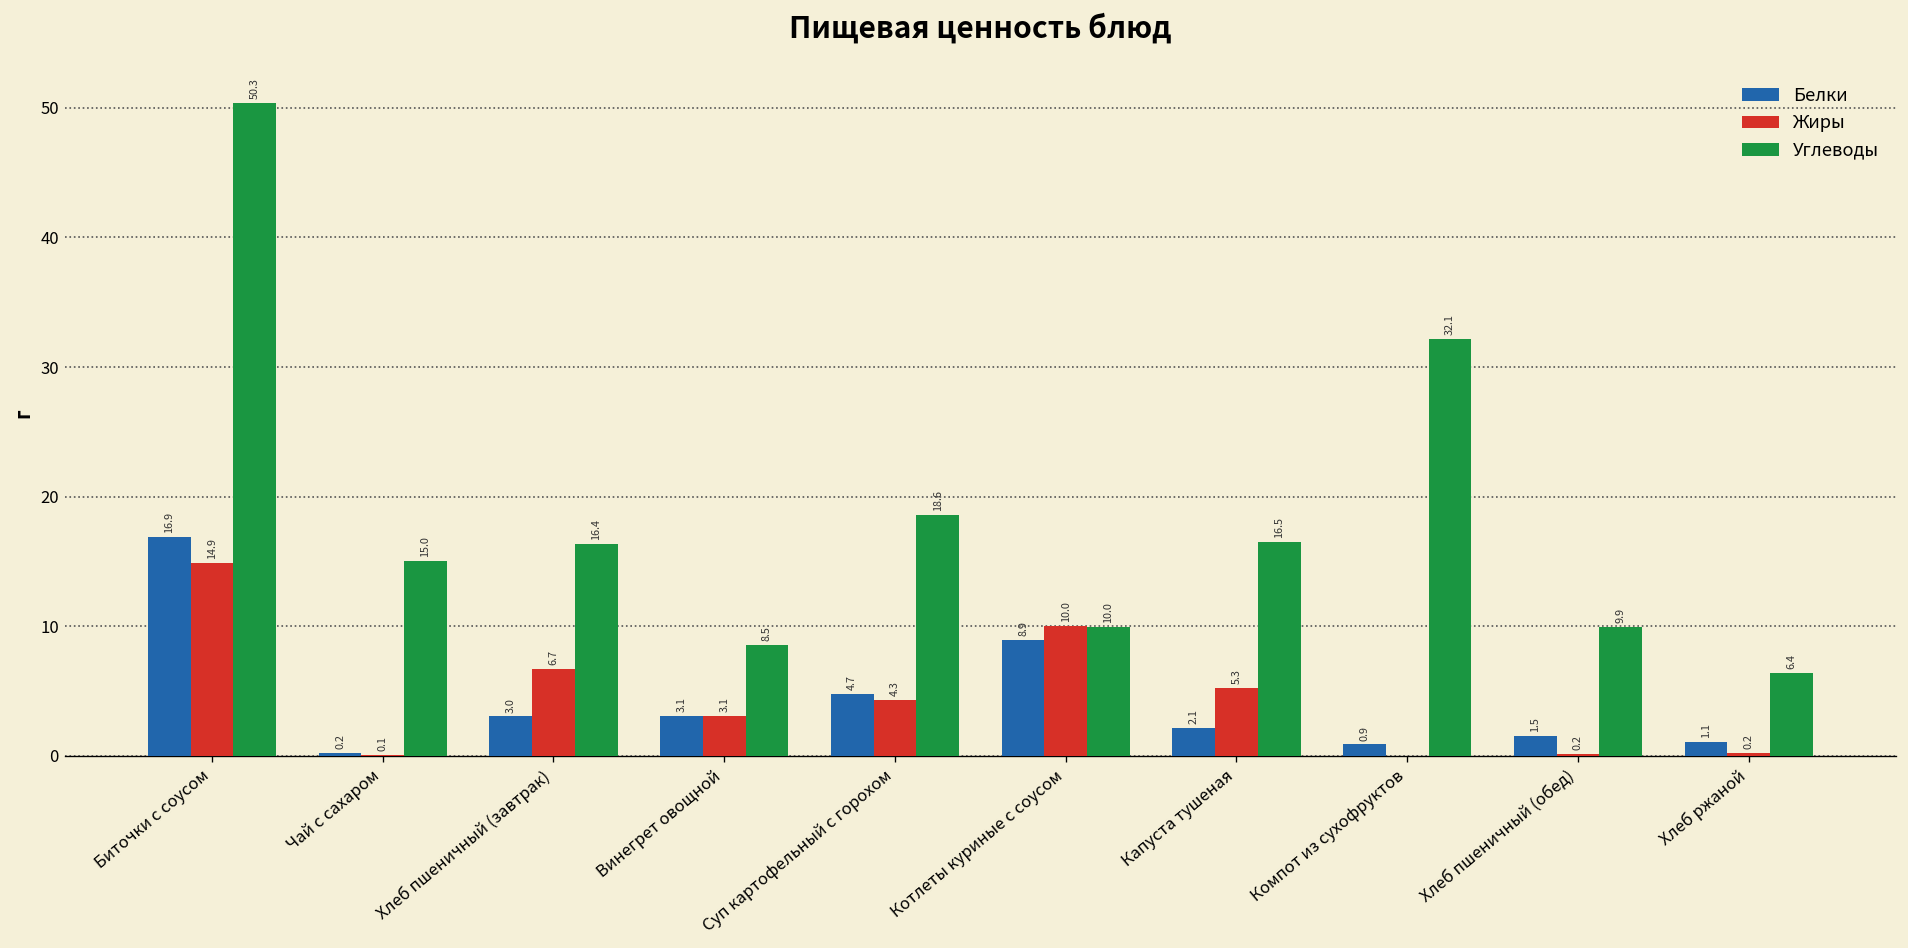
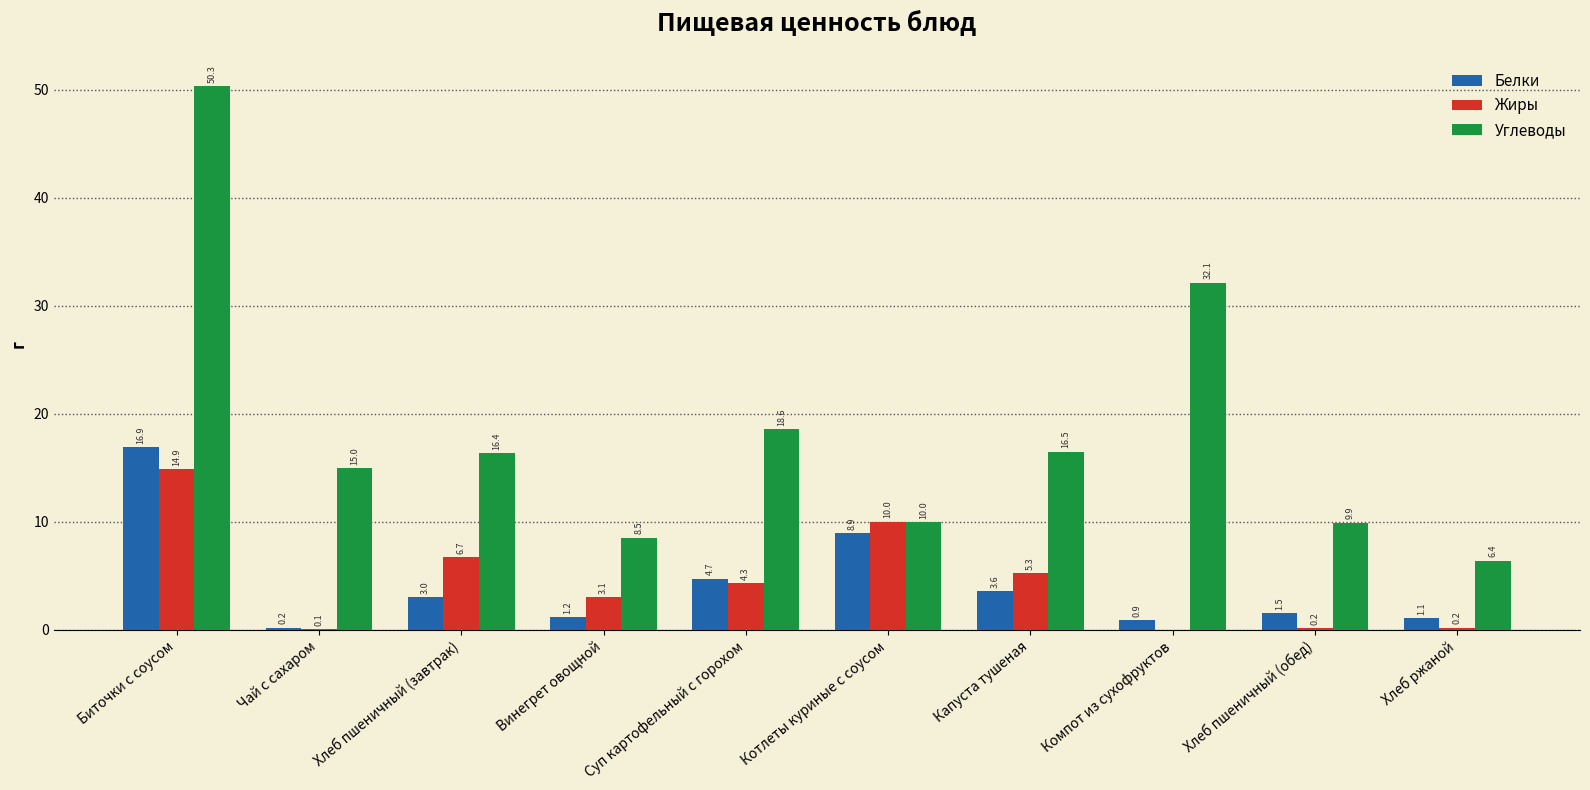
Белки, Винегрет овощной: 3.1 -> 1.2
Белки, Капуста тушеная: 2.1 -> 3.6
